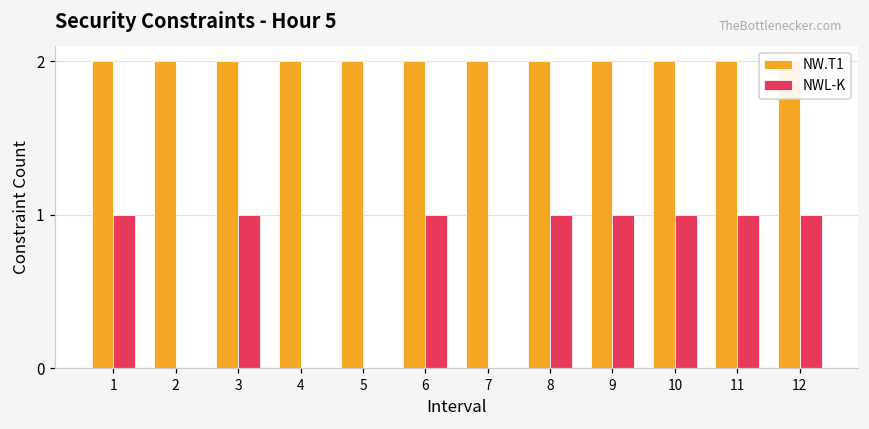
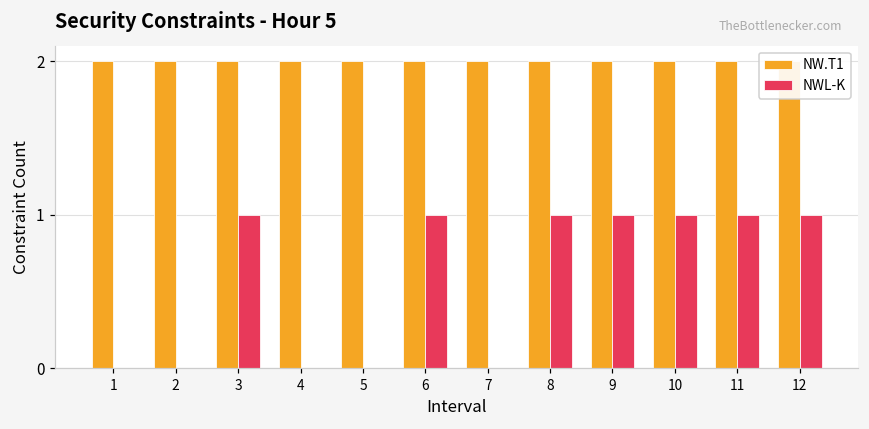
NWL-K, 1: 1 -> 0
